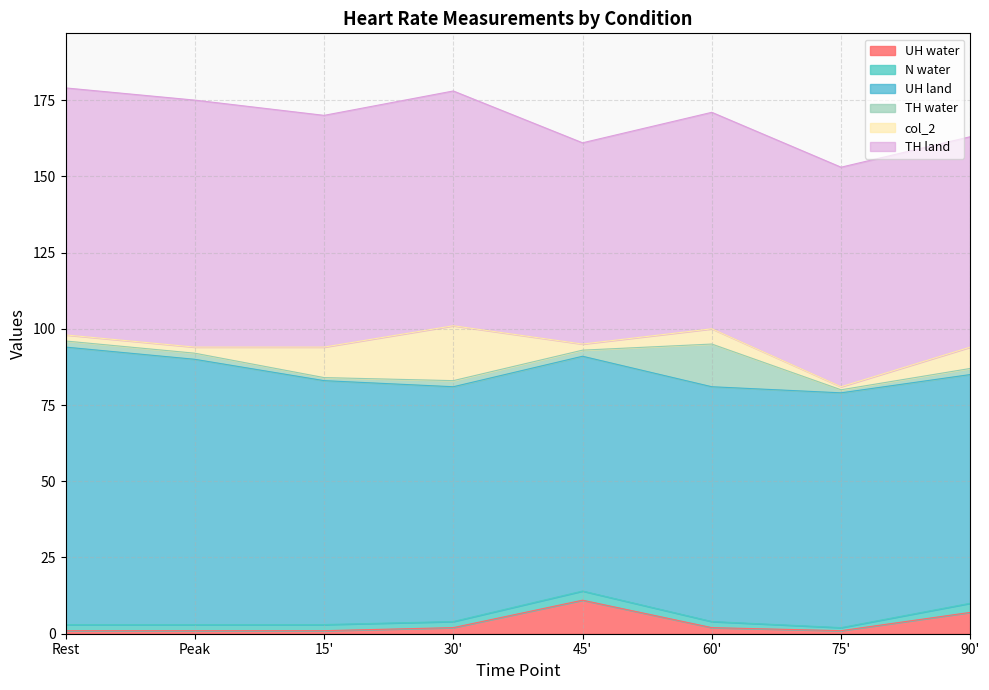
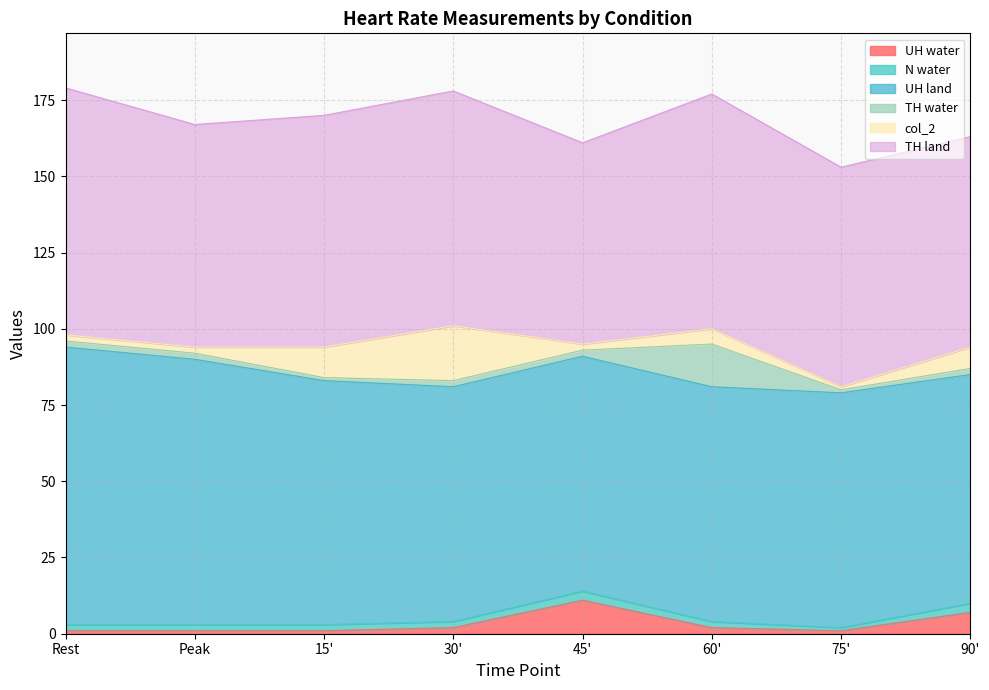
TH land, Peak: 81 -> 73
TH land, 60': 71 -> 77
